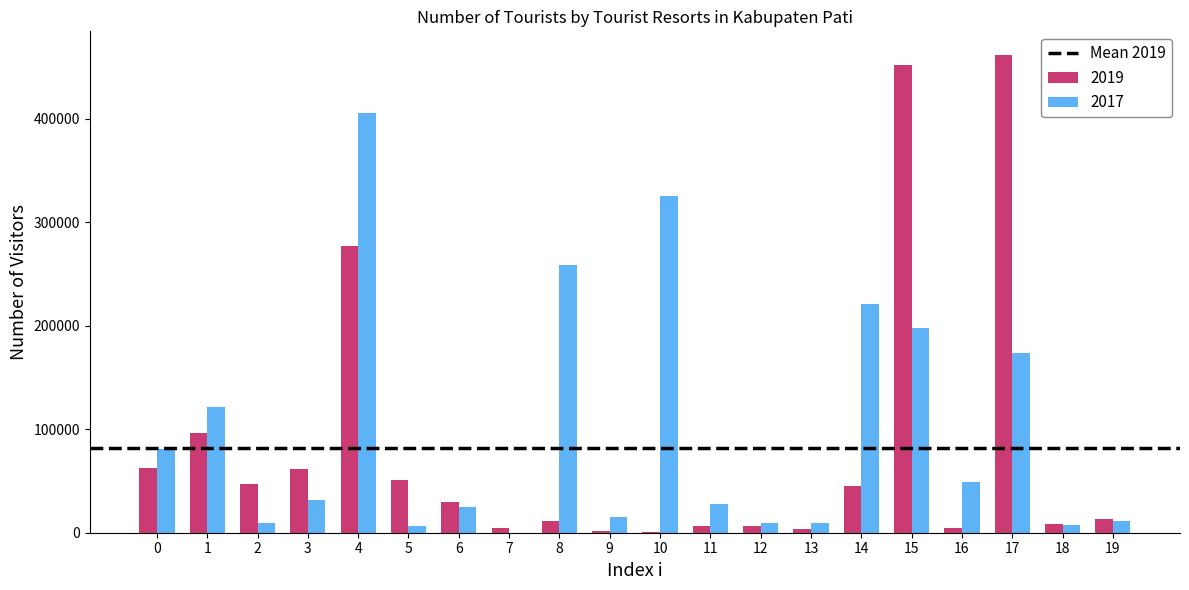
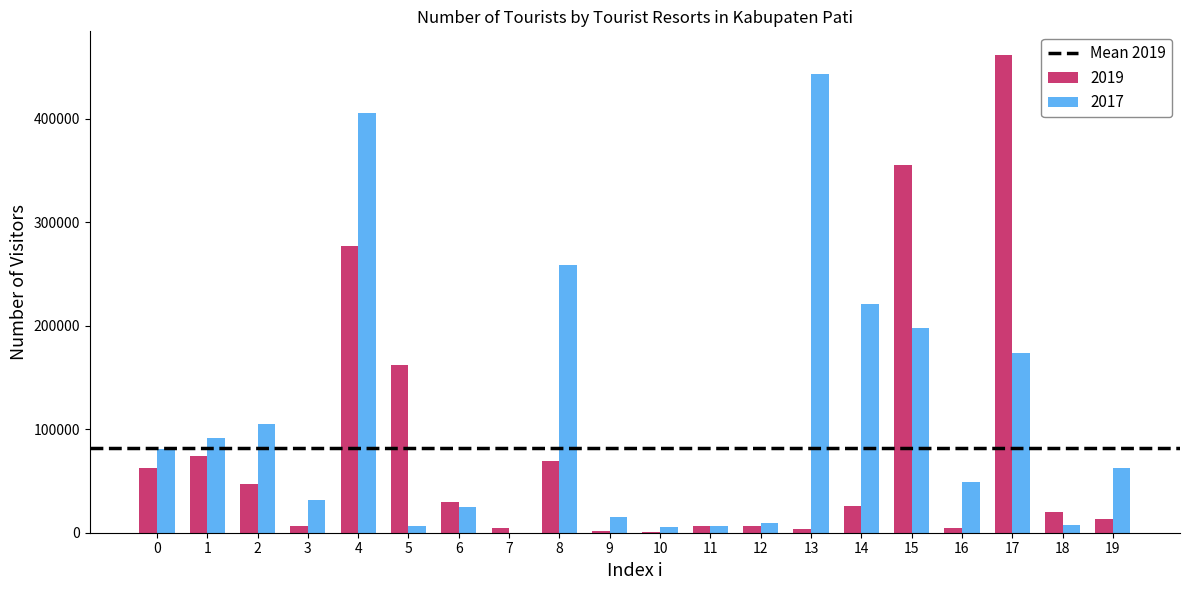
2019, 1: 96000 -> 74000
2017, 1: 121000 -> 91000
2017, 2: 10000 -> 105000
2019, 3: 61000 -> 6000
2019, 5: 51000 -> 162000
2019, 8: 11000 -> 69000
2017, 10: 325000 -> 6000
2017, 11: 27000 -> 6000
2017, 13: 10000 -> 443000
2019, 14: 45000 -> 26000
2019, 15: 452000 -> 355000
2019, 18: 8000 -> 20000
2017, 19: 11000 -> 63000
